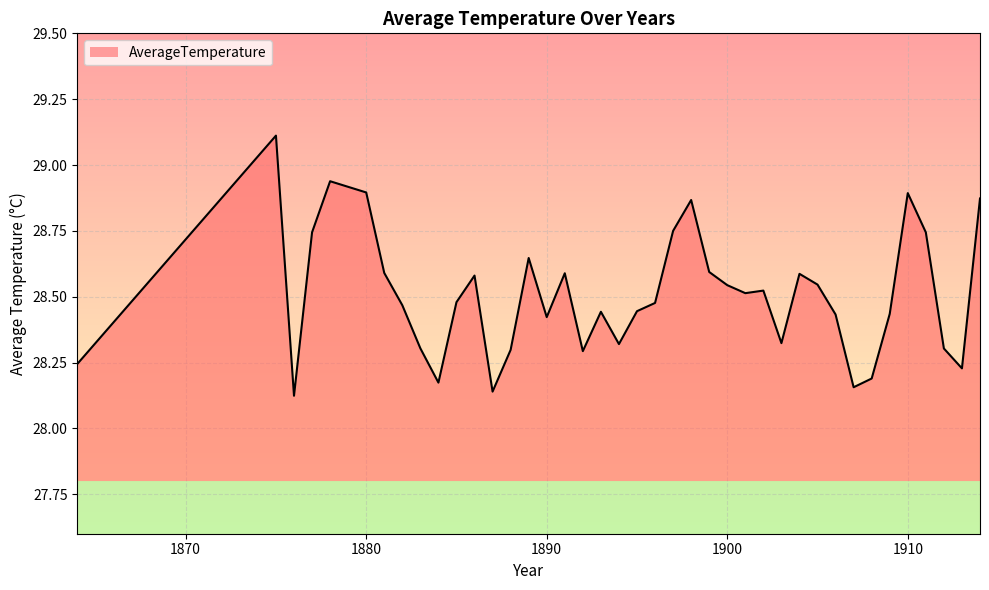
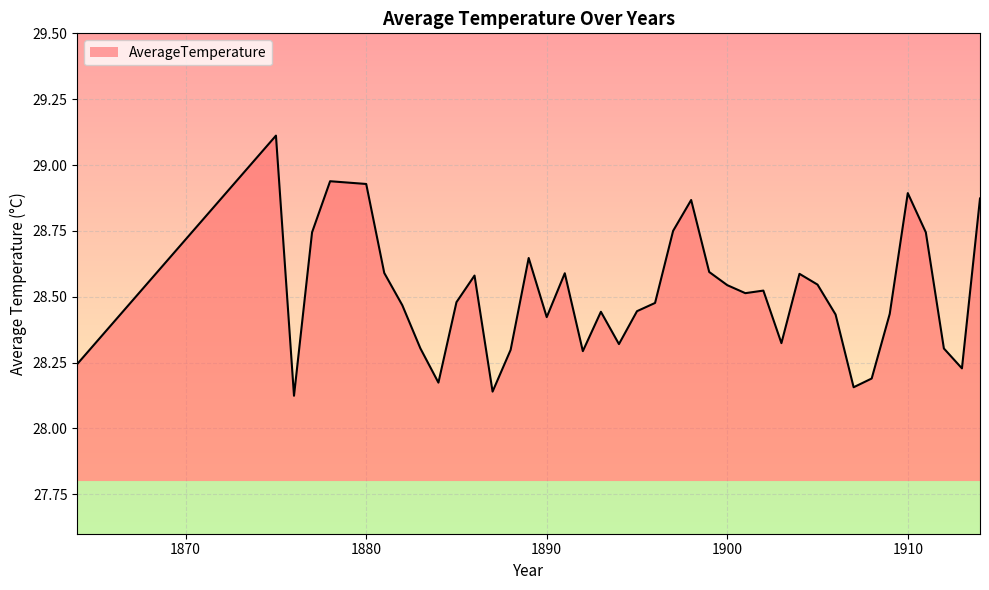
1880: 28.90 -> 28.93
